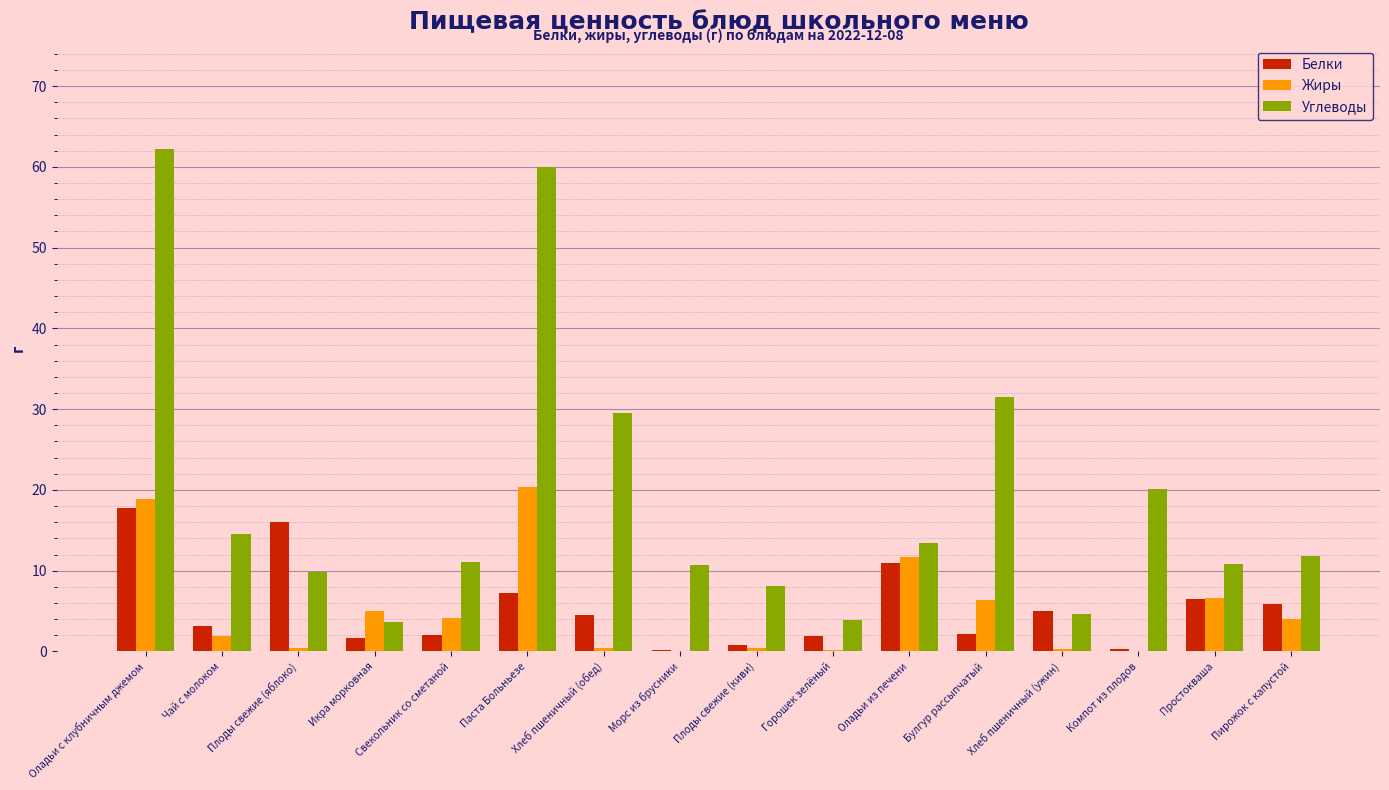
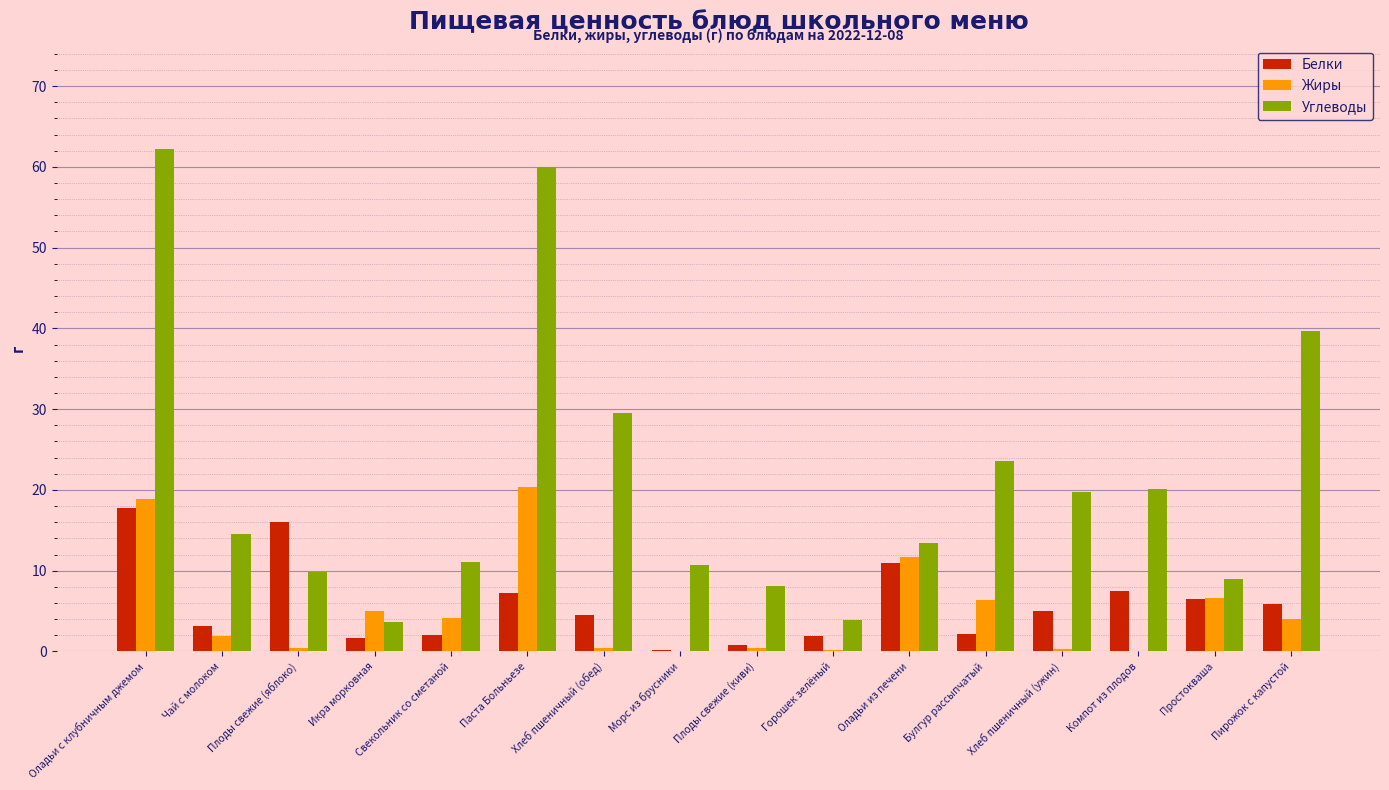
Углеводы, Булгур рассыпчатый: 32 -> 24
Углеводы, Хлеб пшеничный (ужин): 5 -> 20
Белки, Компот из плодов: 0 -> 8
Углеводы, Простокваша: 11 -> 9
Углеводы, Пирожок с капустой: 12 -> 40
